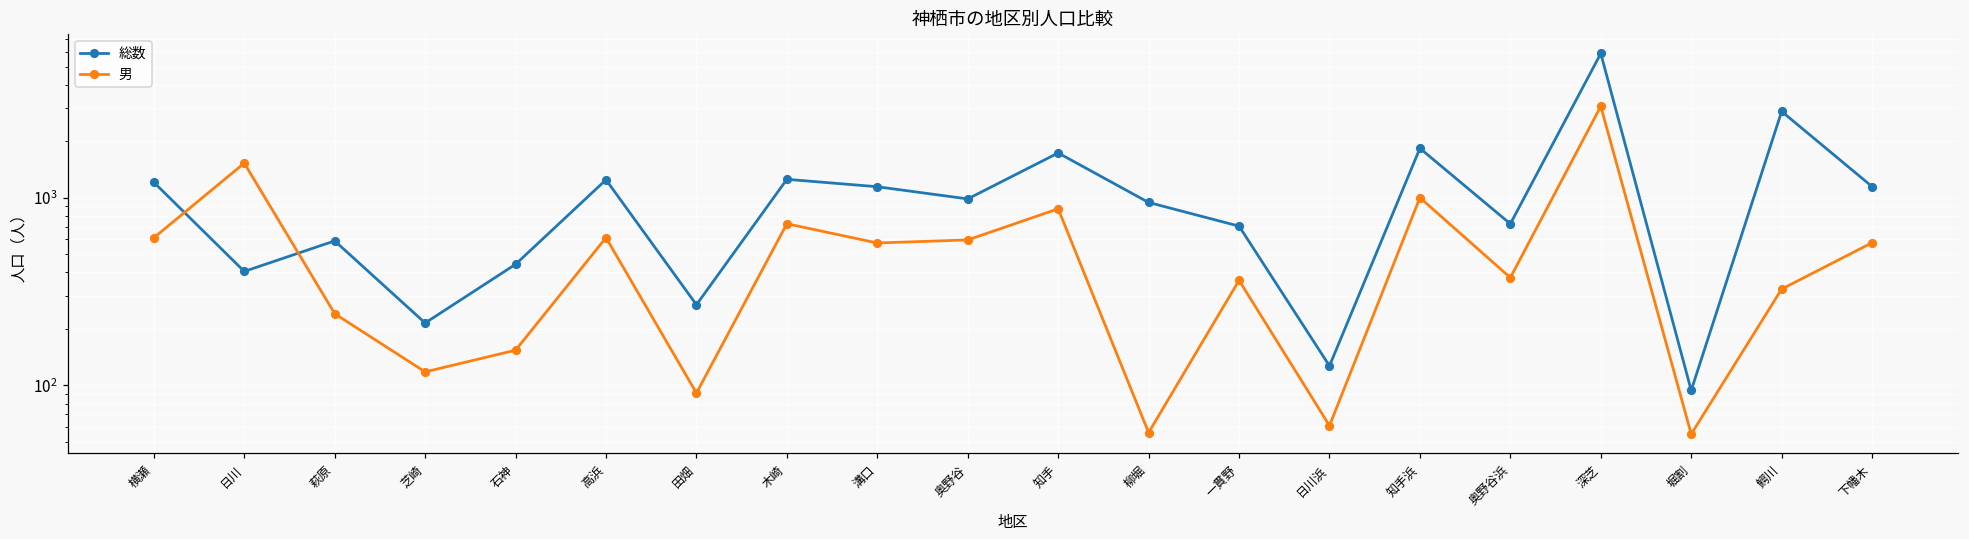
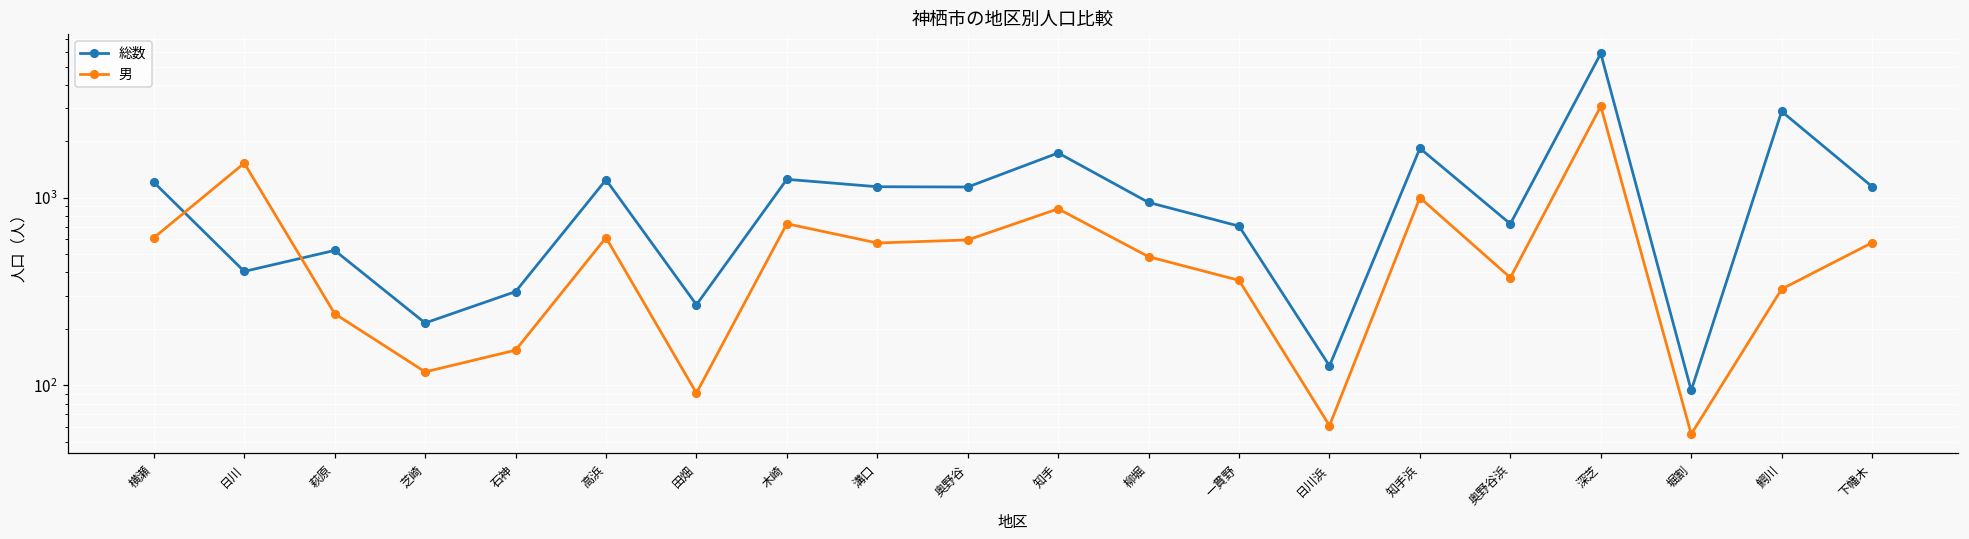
総数, 萩原: 590 -> 520
総数, 石神: 440 -> 320
総数, 奥野谷: 1000 -> 1100
男, 柳堀: 56 -> 490
